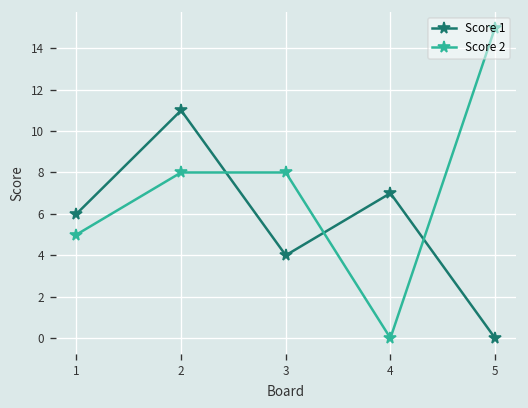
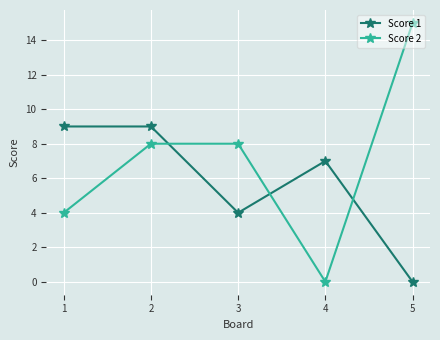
Score 1, 1: 6 -> 9
Score 2, 1: 5 -> 4
Score 1, 2: 11 -> 9
